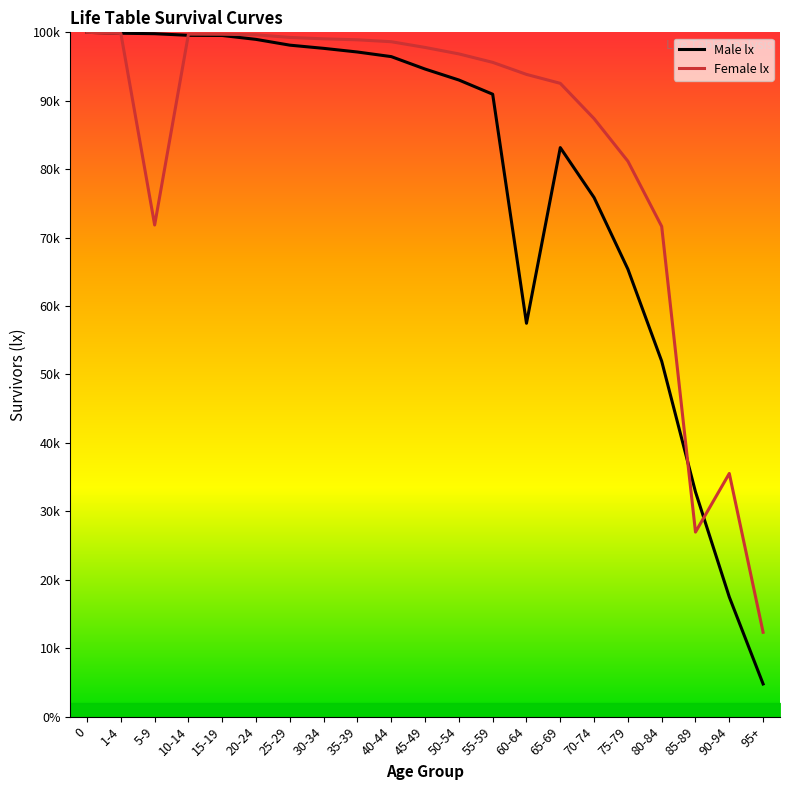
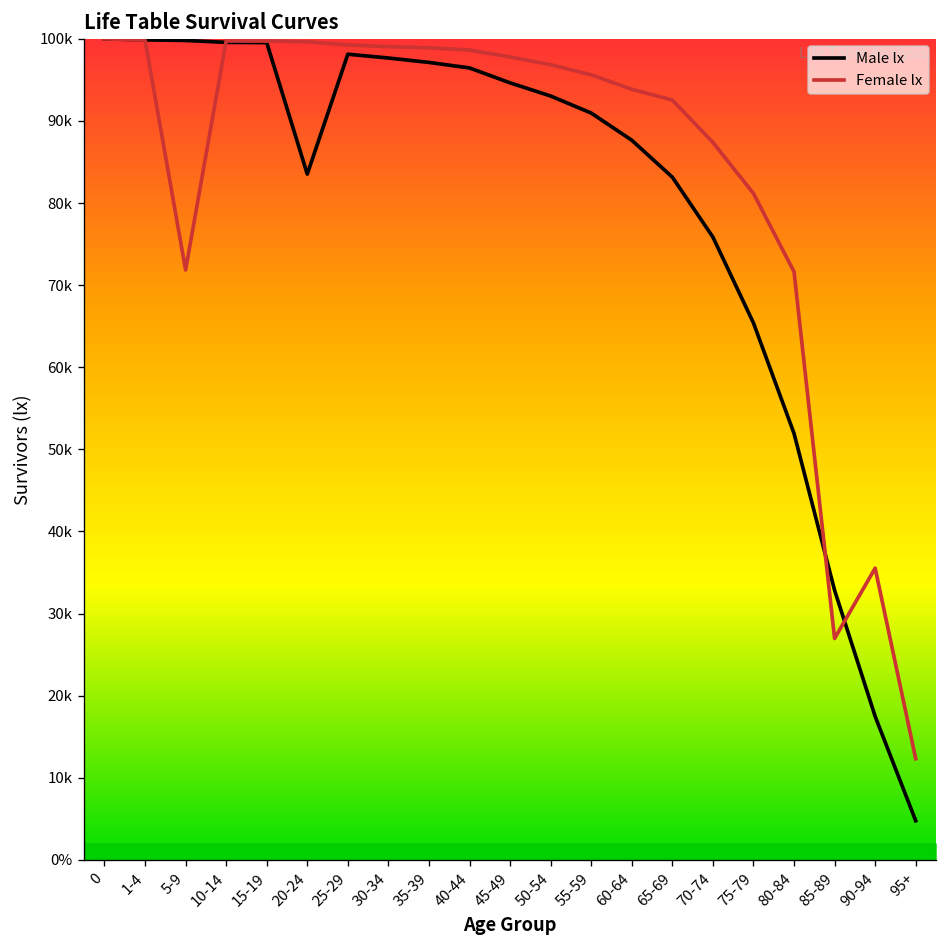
Male lx, 20-24: 99000 -> 84000
Male lx, 60-64: 57000 -> 88000
